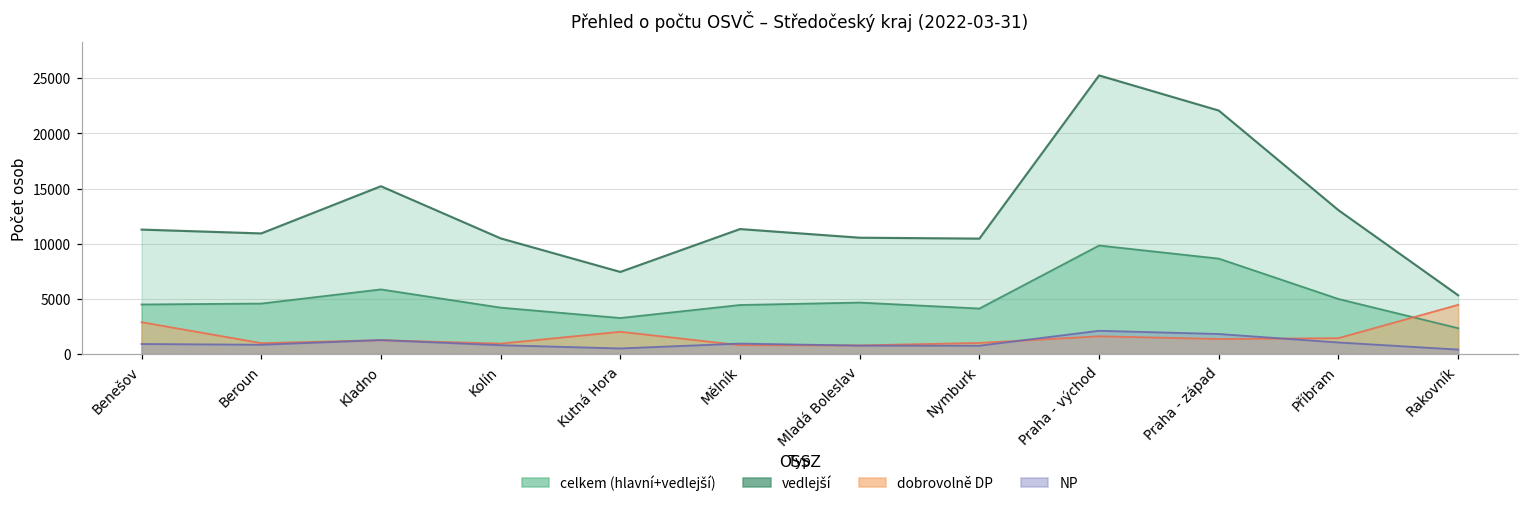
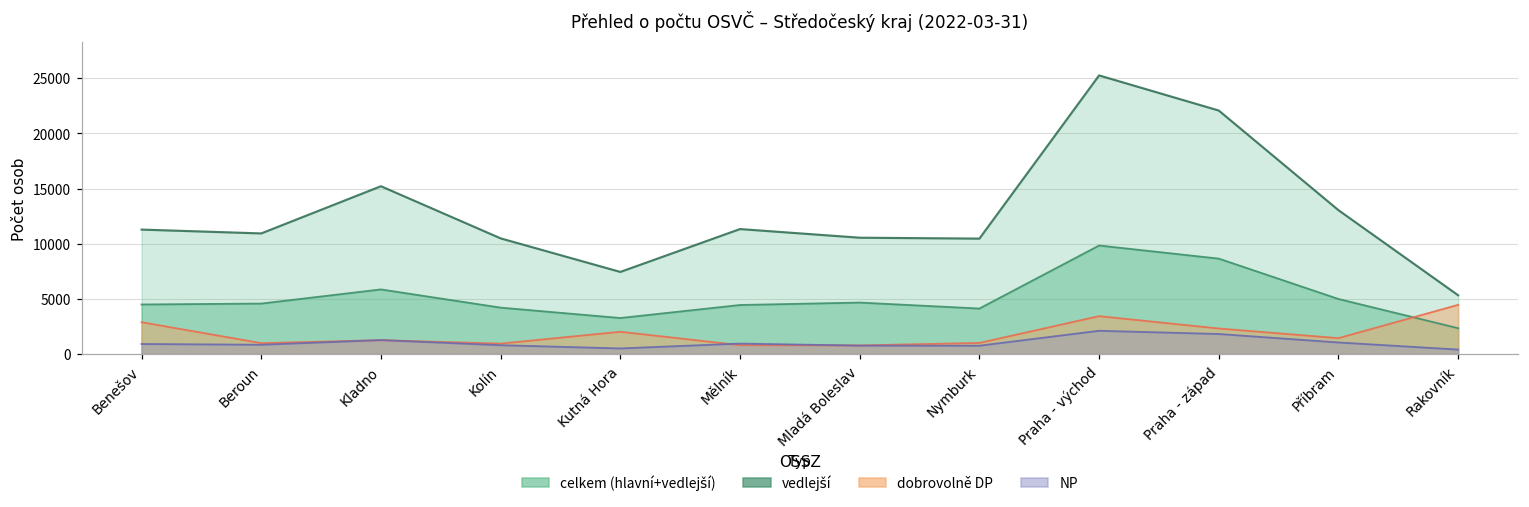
dobrovolně DP, Praha - východ: 1600 -> 3400
dobrovolně DP, Praha - západ: 1400 -> 2300
